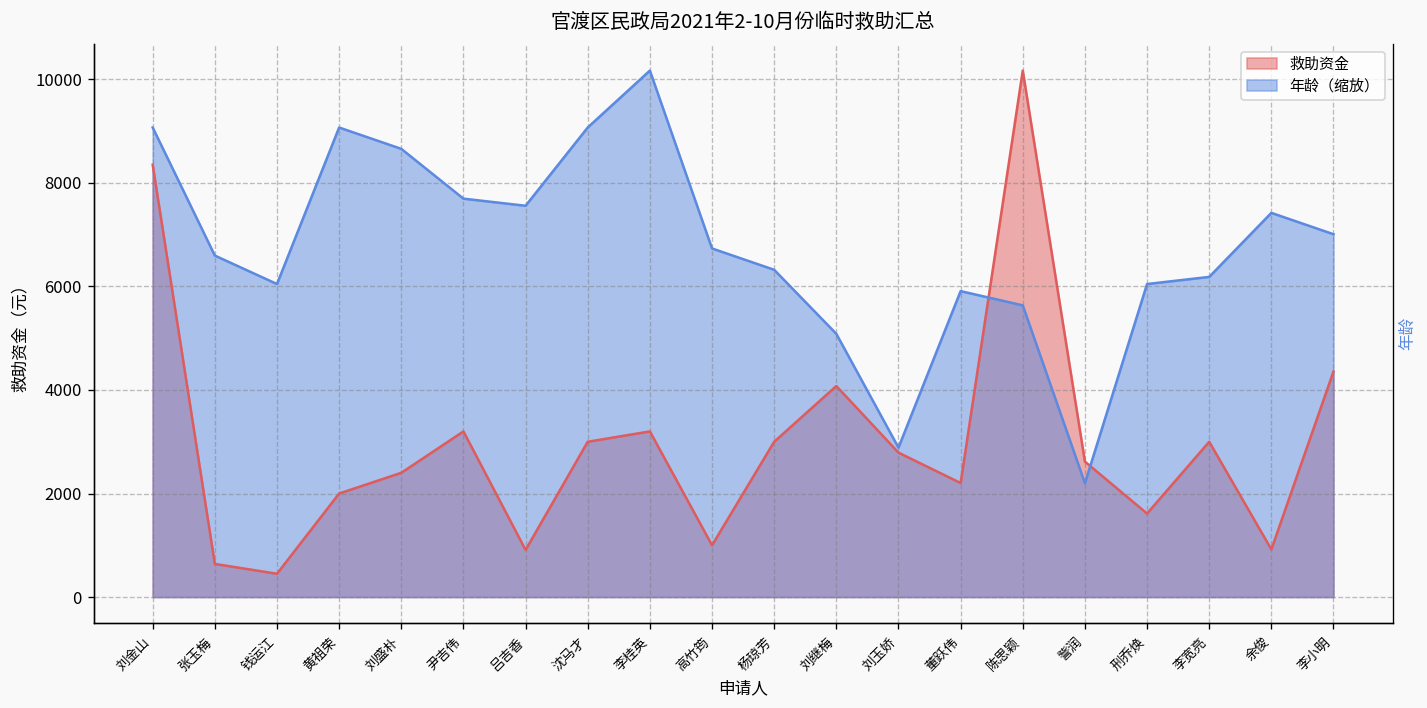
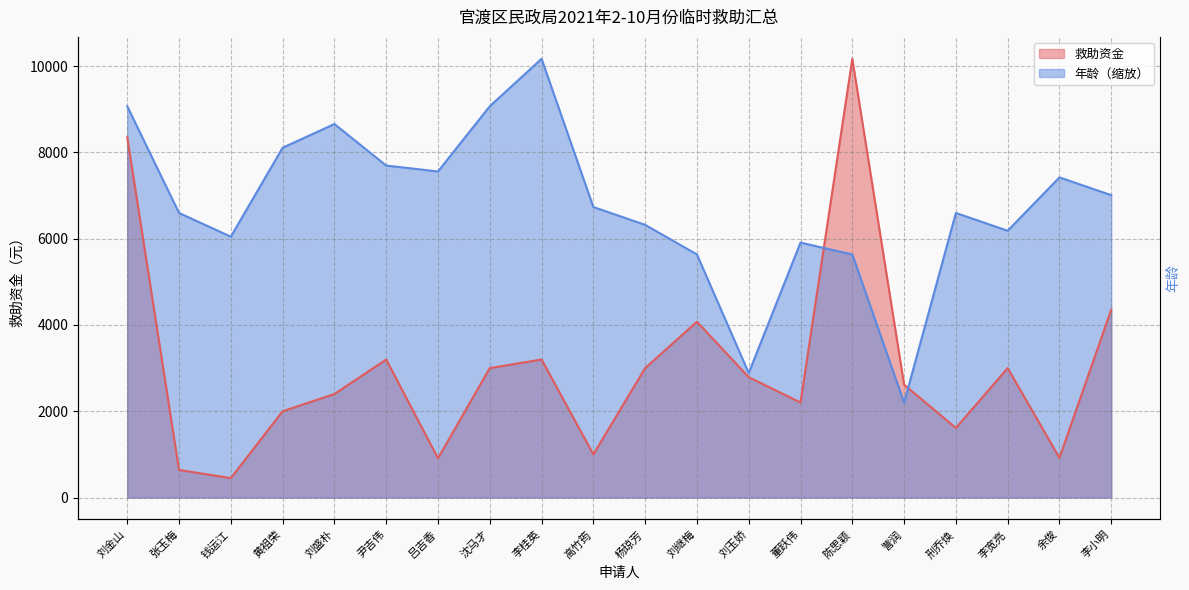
年龄（缩放）, 黄祖荣: 9100 -> 8100
年龄（缩放）, 刘继梅: 5100 -> 5600
年龄（缩放）, 刑乔焕: 6000 -> 6600
